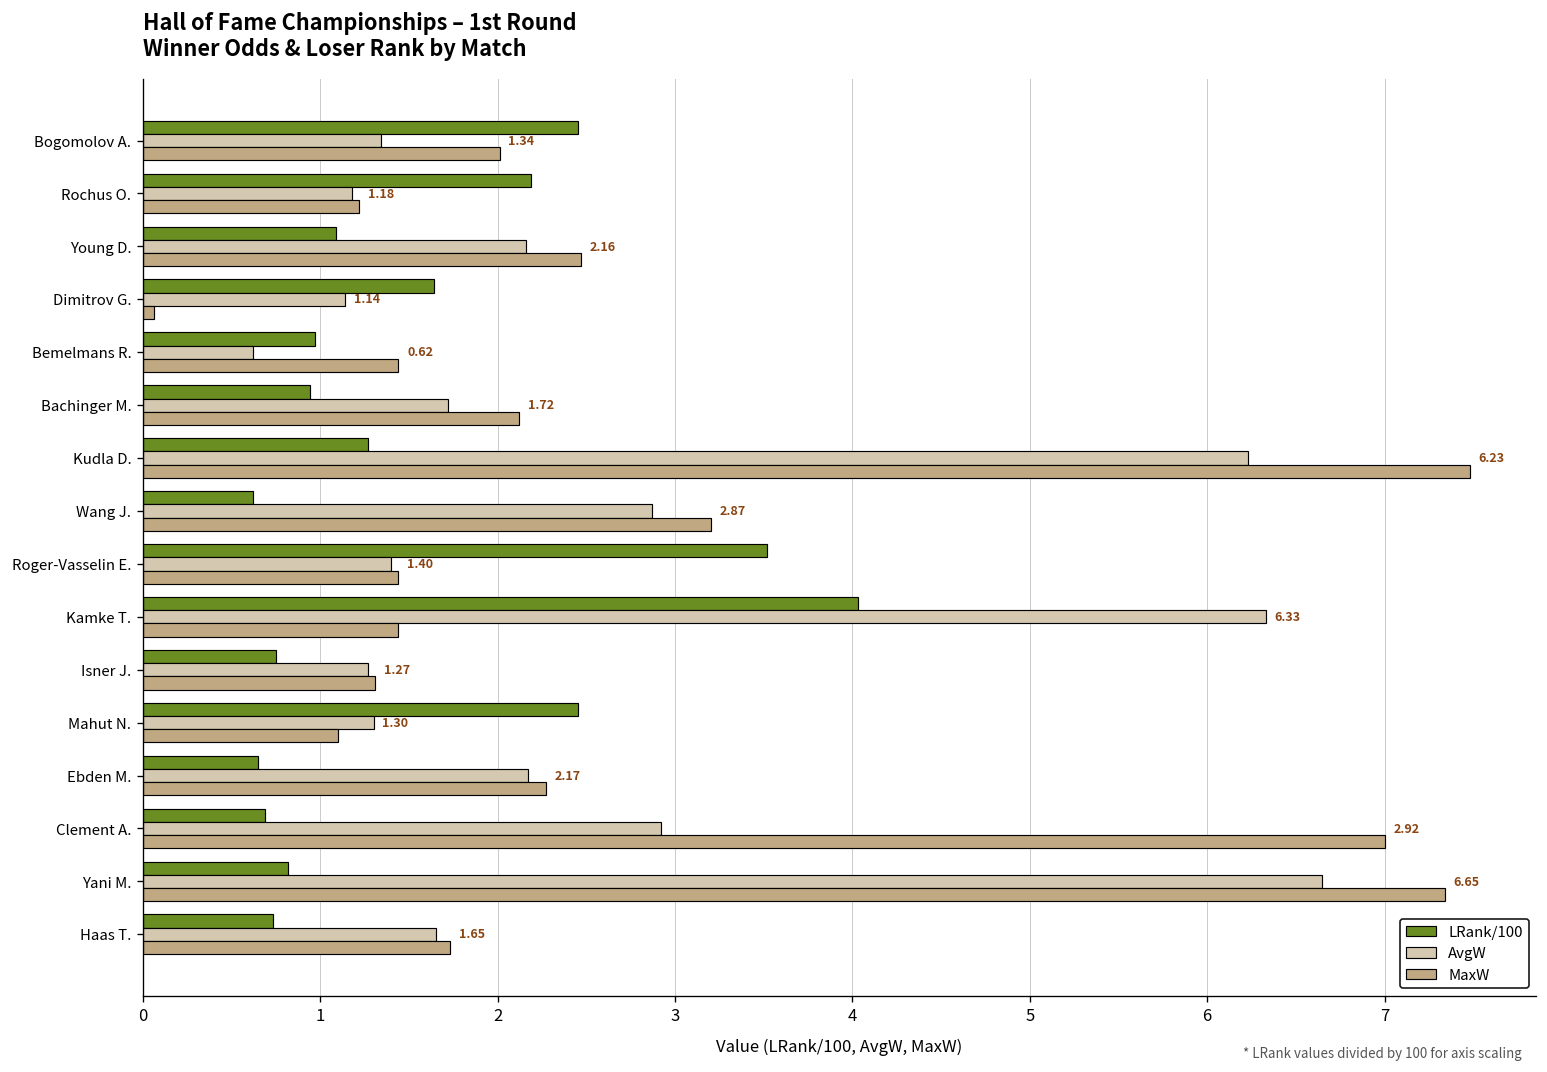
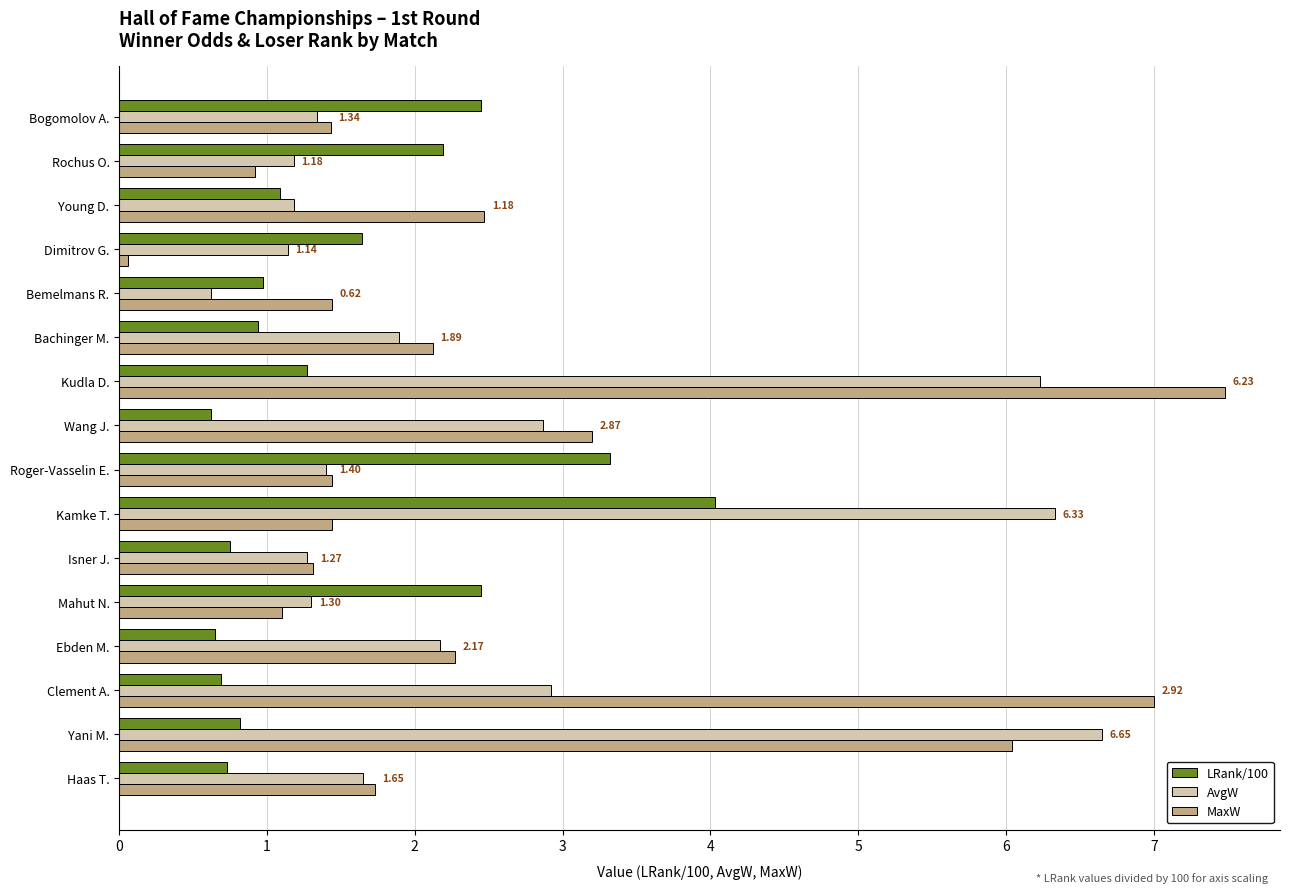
MaxW, Bogomolov A.: 2.01 -> 1.43
MaxW, Rochus O.: 1.22 -> 0.92
AvgW, Young D.: 2.16 -> 1.18
AvgW, Bachinger M.: 1.72 -> 1.89
LRank/100, Roger-Vasselin E.: 3.52 -> 3.32
MaxW, Yani M.: 7.34 -> 6.04
